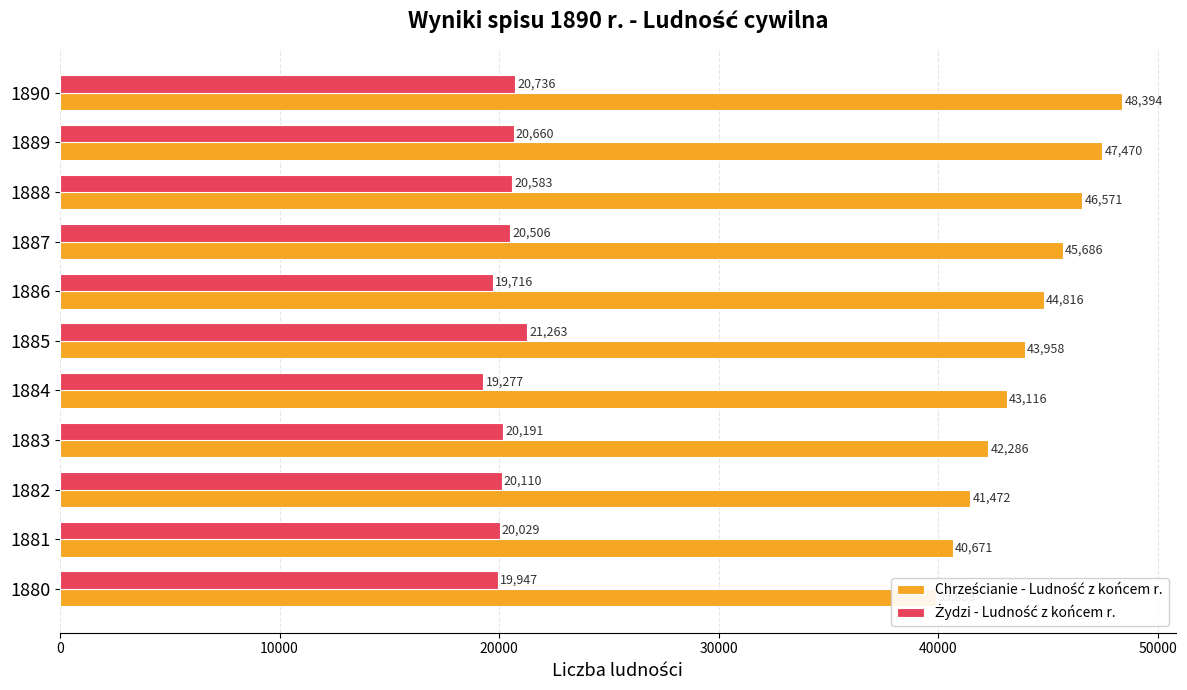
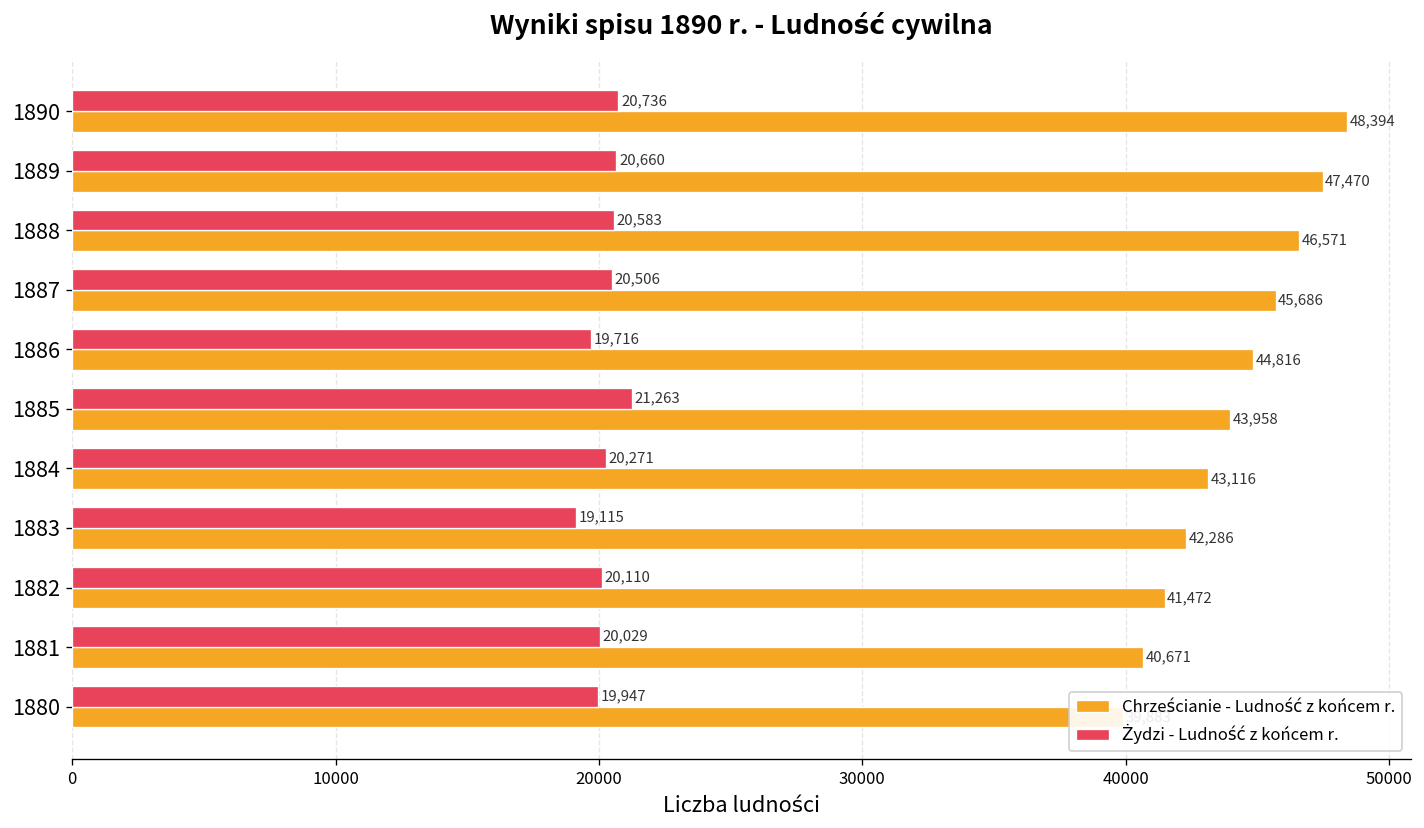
Żydzi - Ludność z końcem r., 1884: 19,277 -> 20,271
Żydzi - Ludność z końcem r., 1883: 20,191 -> 19,115
